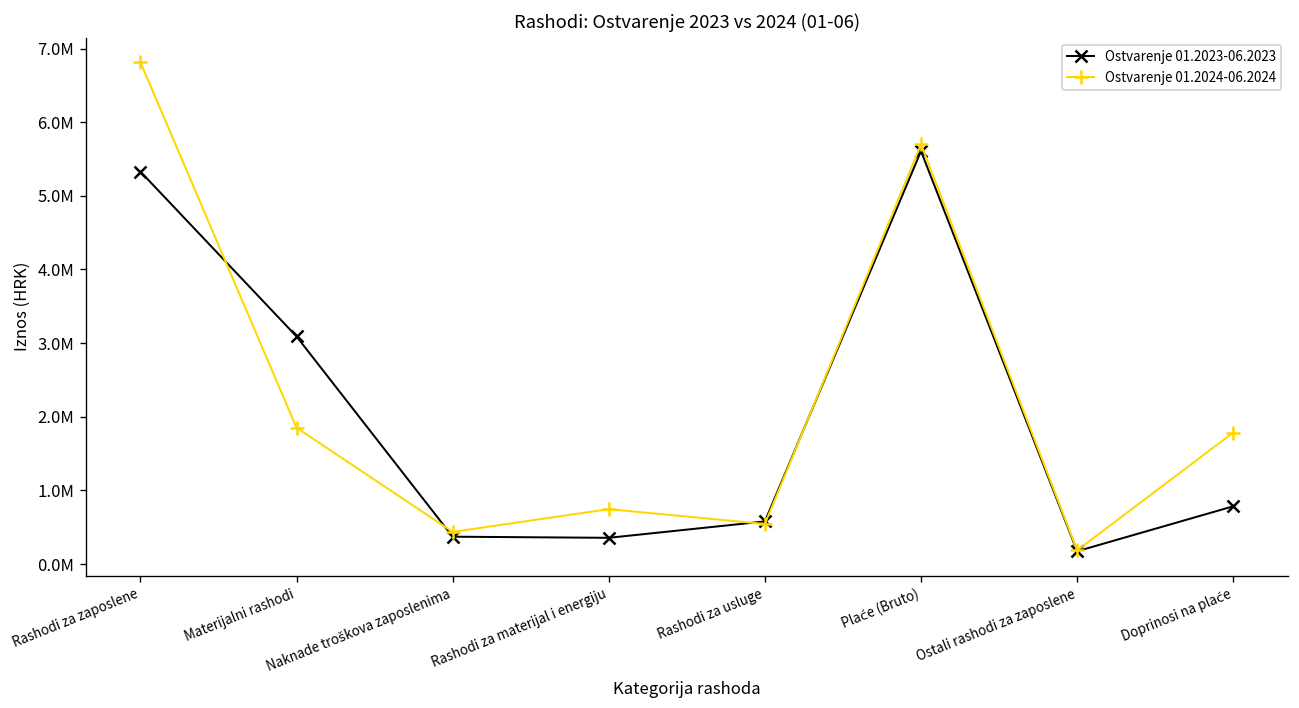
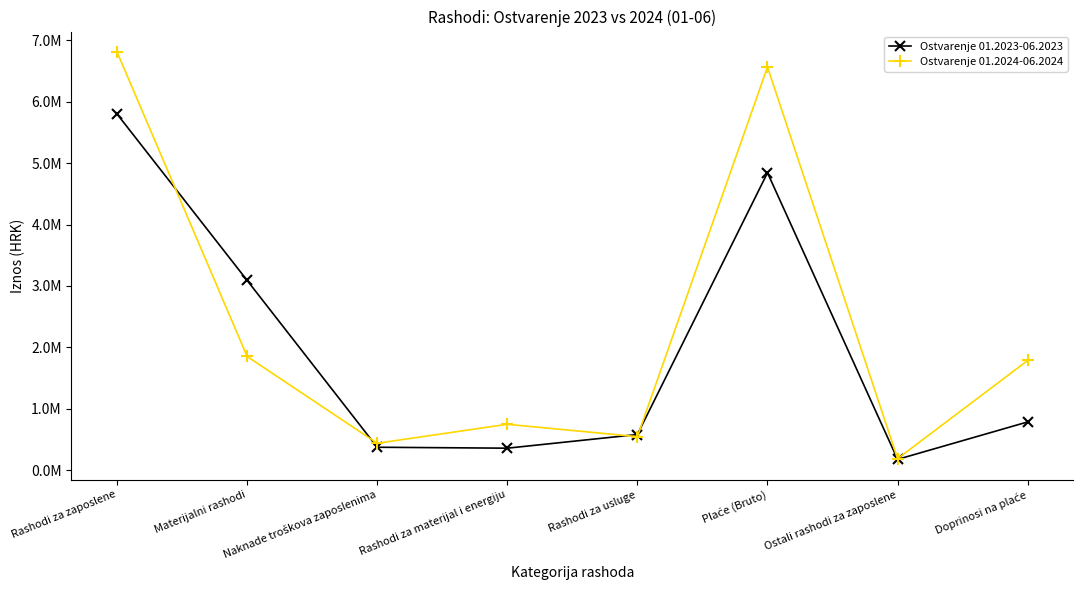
Ostvarenje 01.2023-06.2023, Rashodi za zaposlene: 5300000 -> 5800000
Ostvarenje 01.2023-06.2023, Plaće (Bruto): 5600000 -> 4800000
Ostvarenje 01.2024-06.2024, Plaće (Bruto): 5700000 -> 6600000
